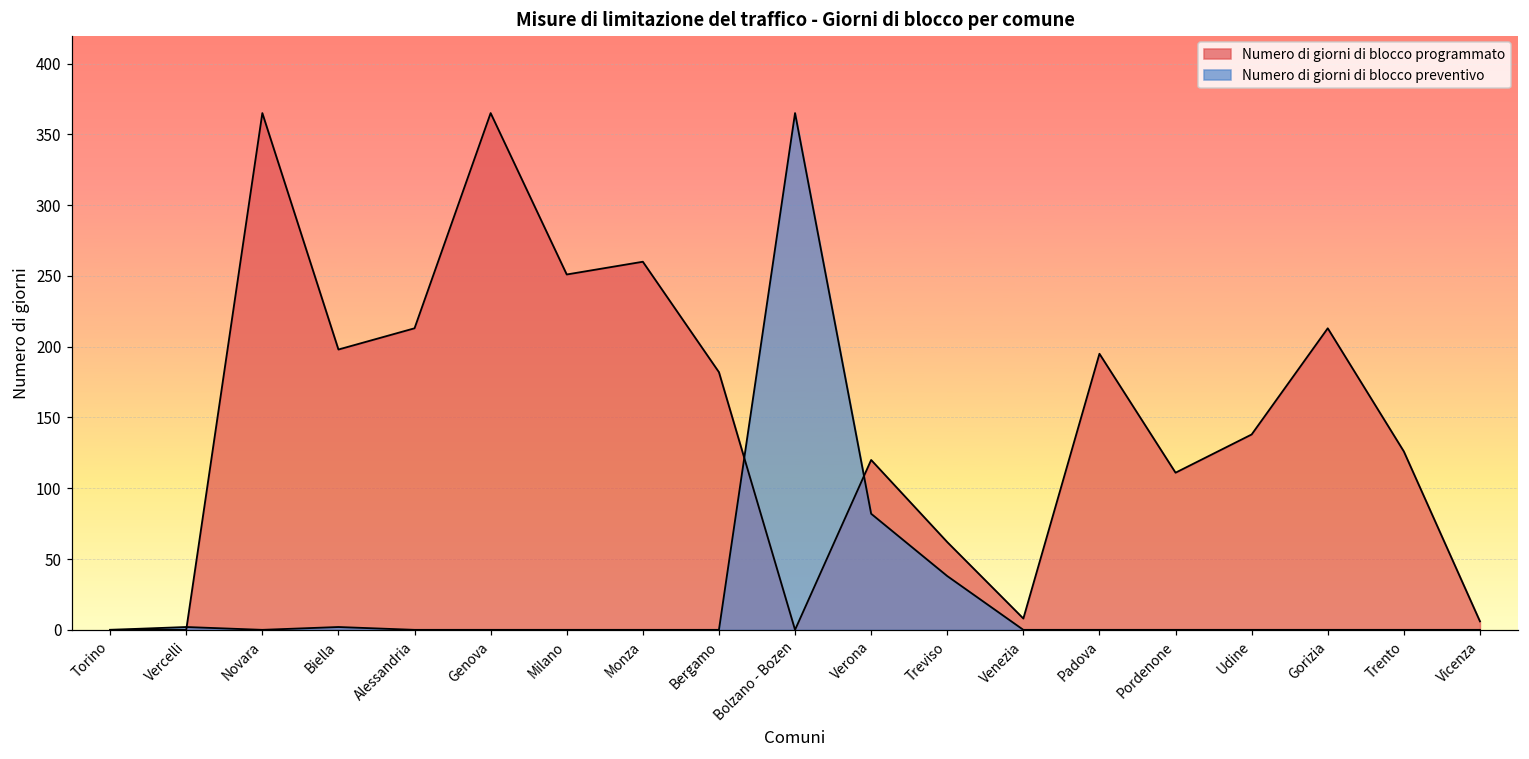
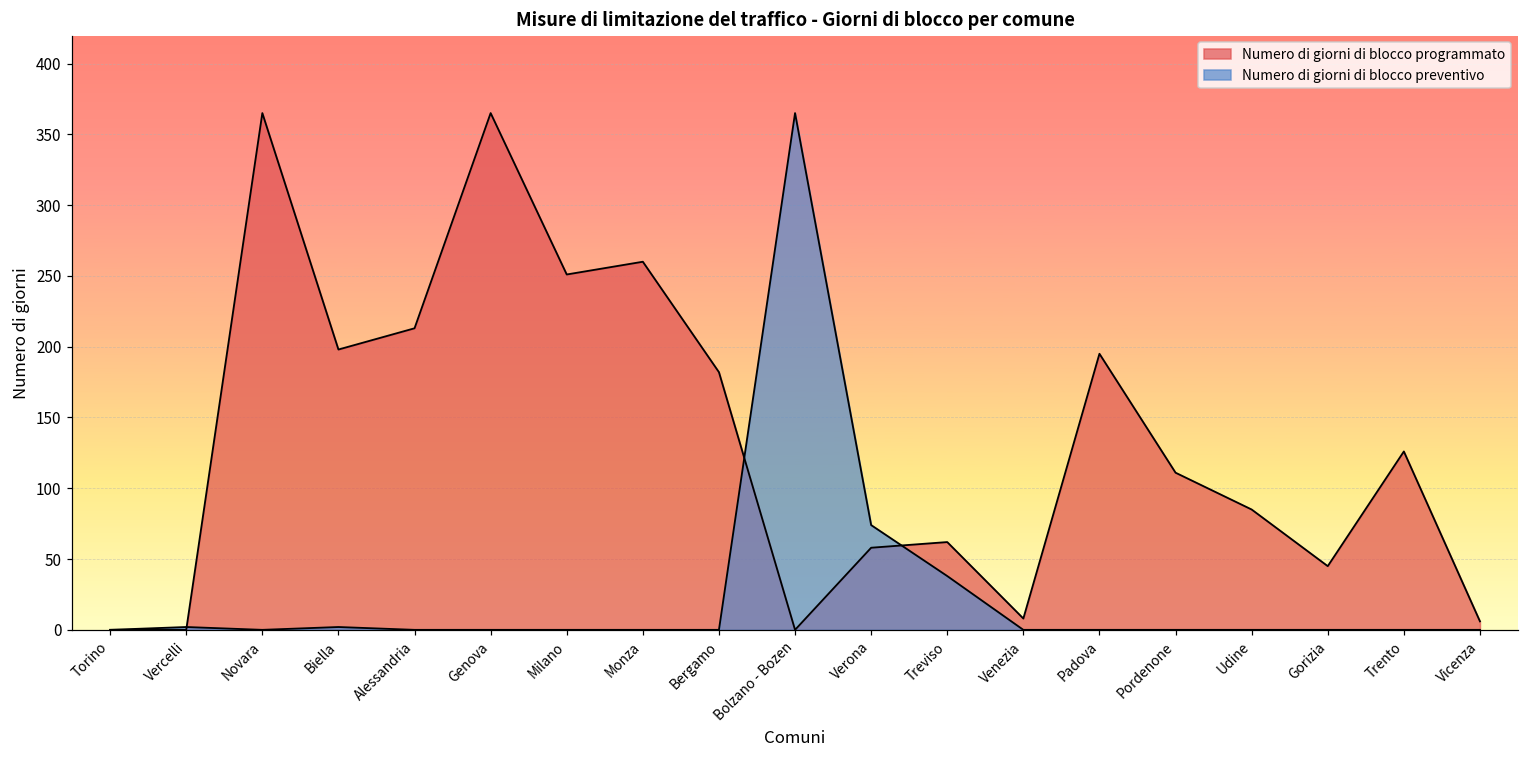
Numero di giorni di blocco programmato, Verona: 120 -> 58
Numero di giorni di blocco preventivo, Verona: 82 -> 74
Numero di giorni di blocco programmato, Udine: 138 -> 85
Numero di giorni di blocco programmato, Gorizia: 213 -> 45
